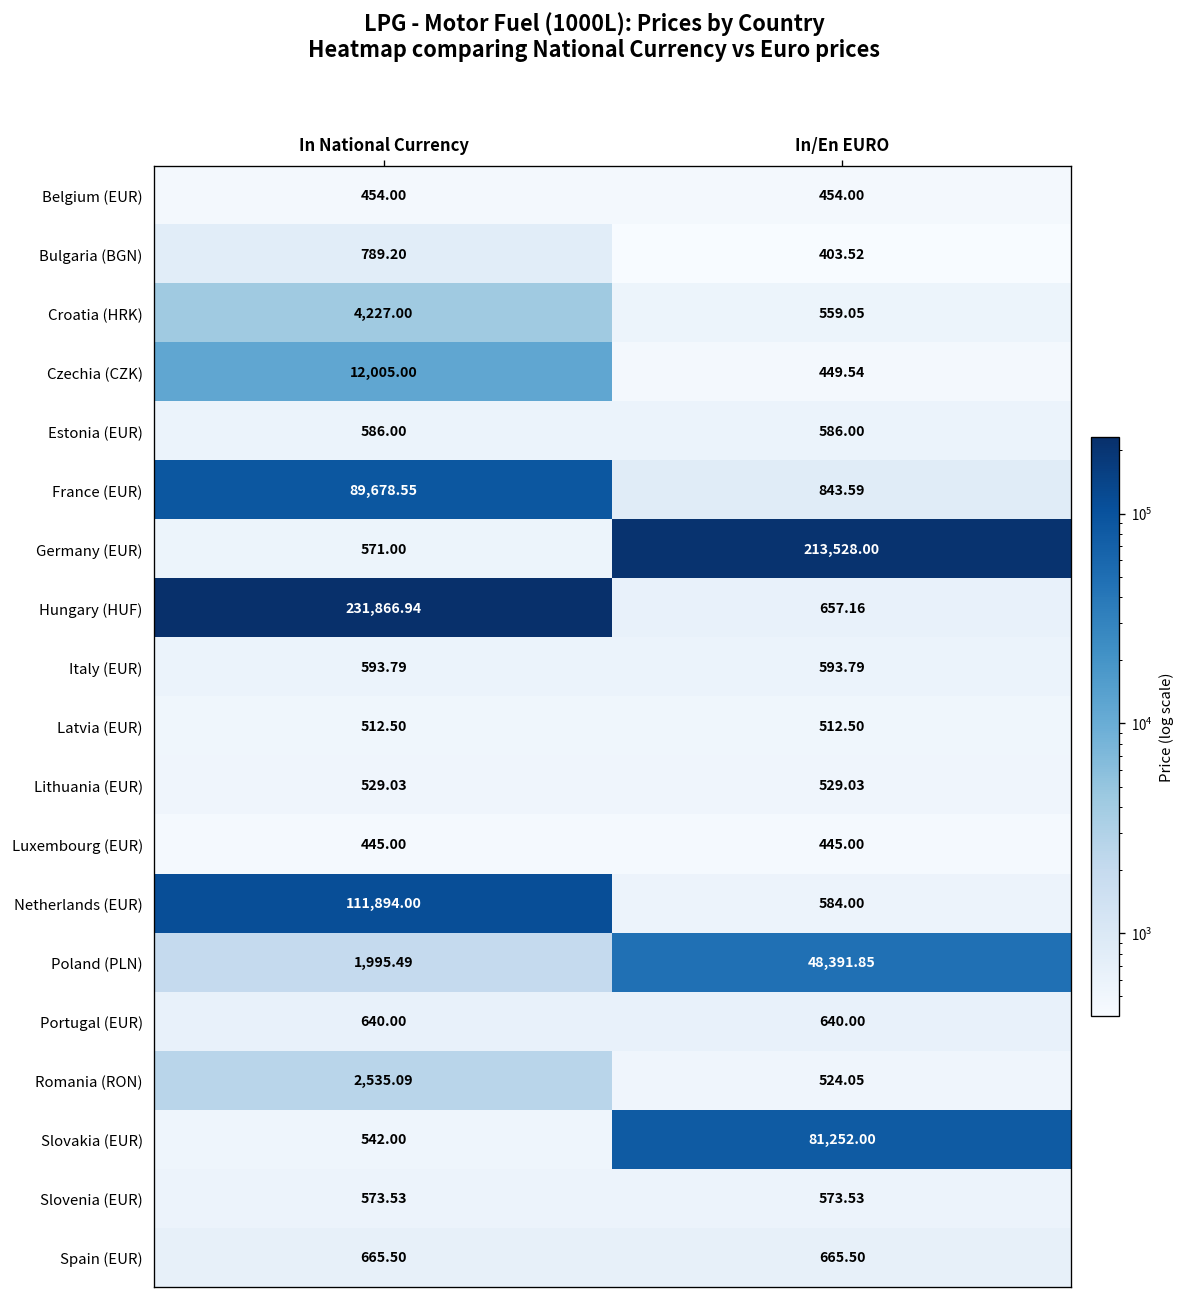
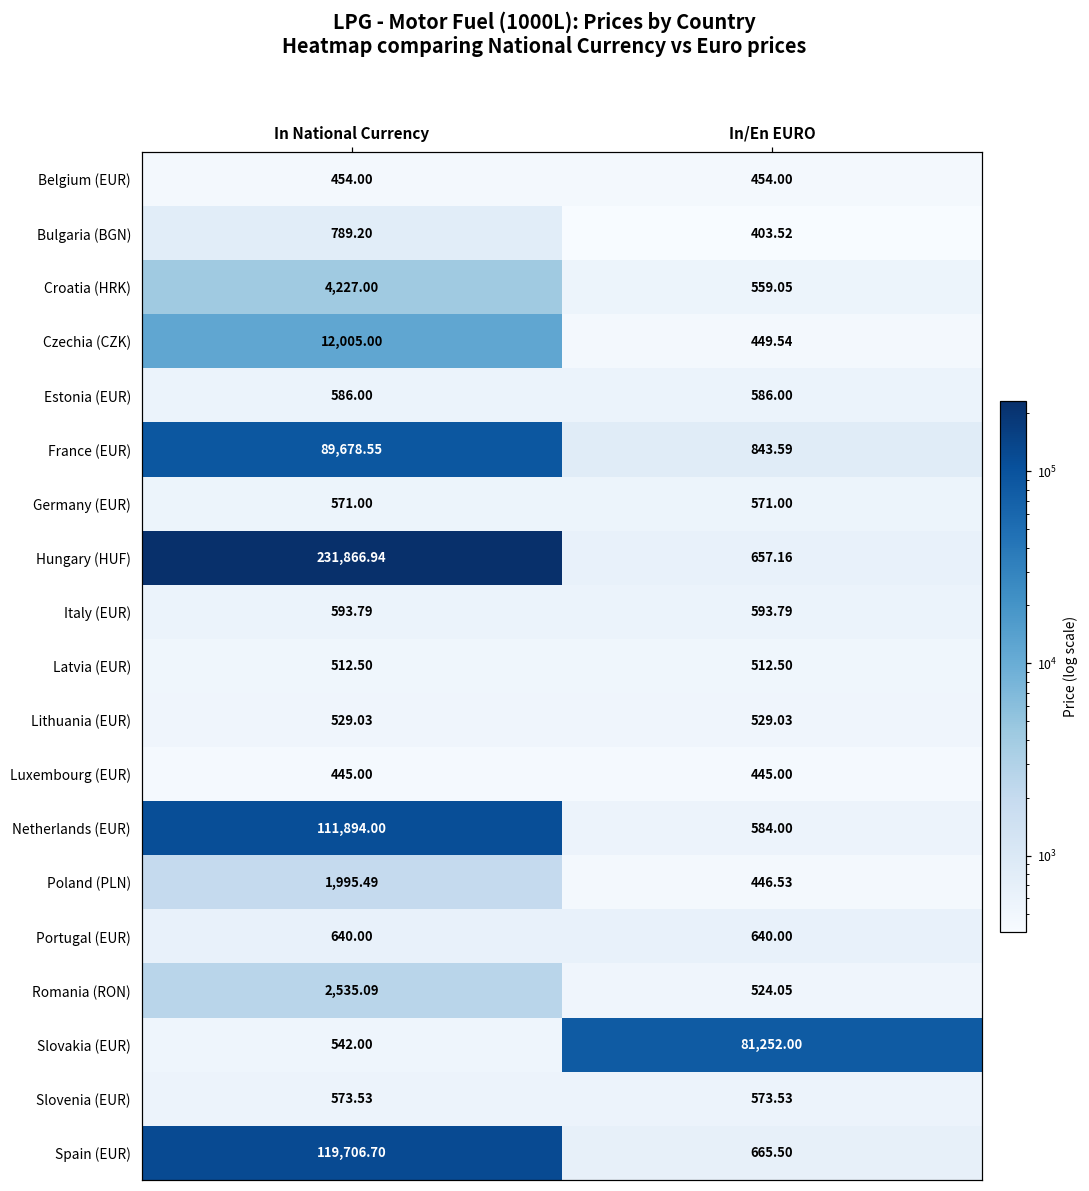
Germany (EUR), In/En EURO: 213,528.00 -> 571.00
Poland (PLN), In/En EURO: 48,391.85 -> 446.53
Spain (EUR), In National Currency: 665.50 -> 119,706.70
